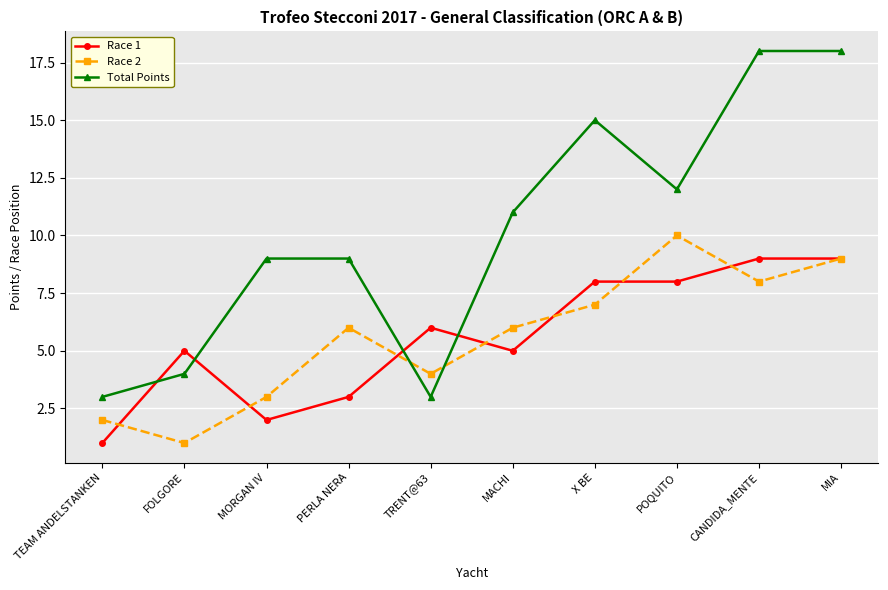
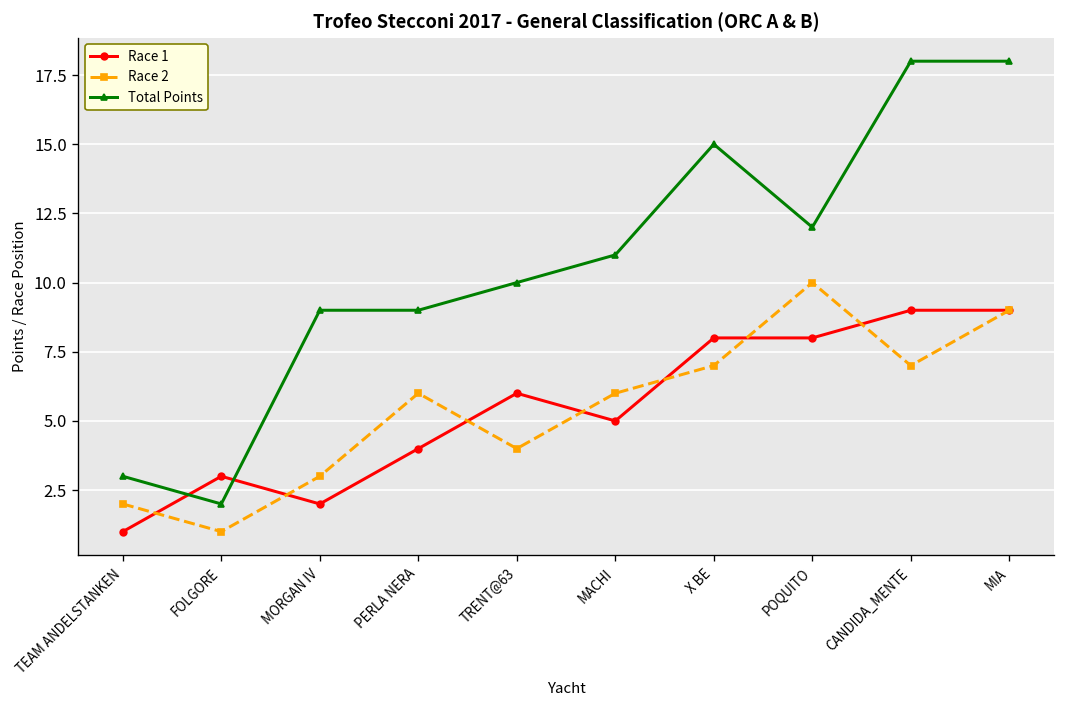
Race 1, FOLGORE: 5 -> 3
Total Points, FOLGORE: 4 -> 2
Race 1, PERLA NERA: 3 -> 4
Total Points, TRENT@63: 3 -> 10
Race 2, CANDIDA_MENTE: 8 -> 7
